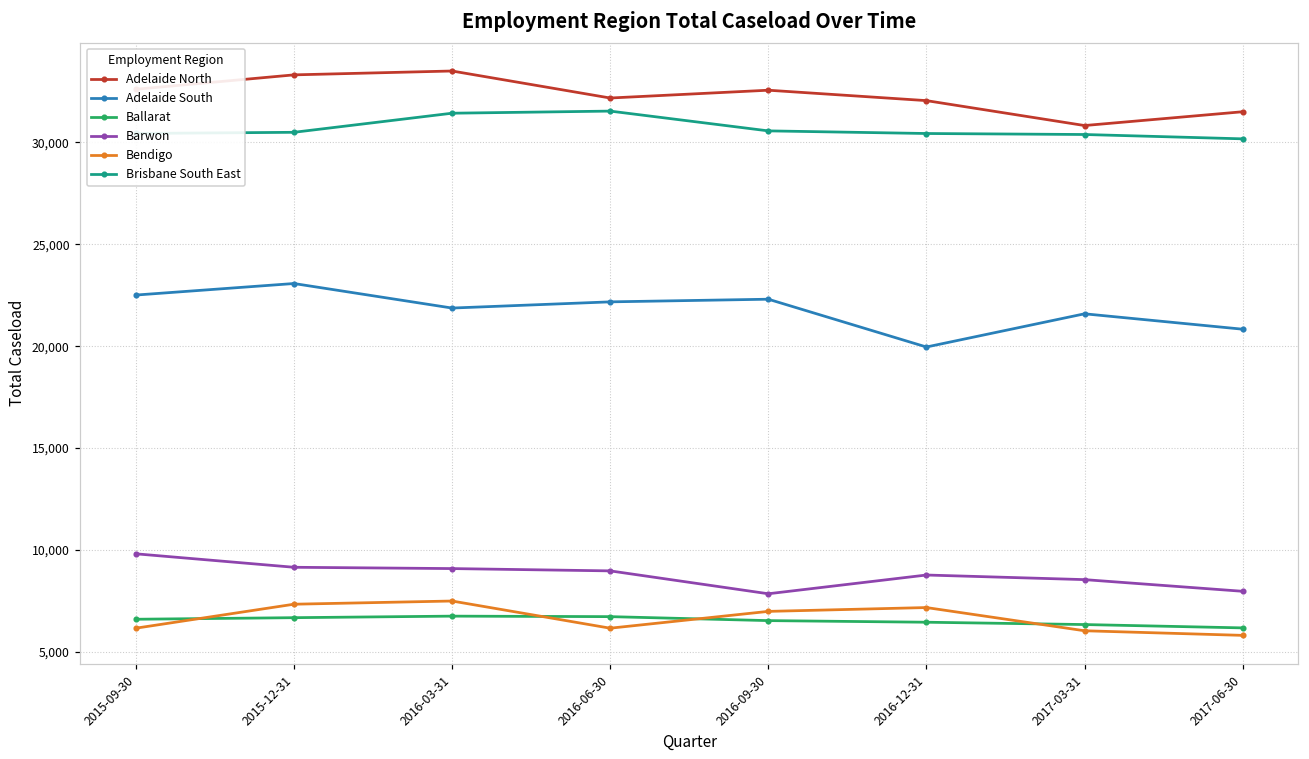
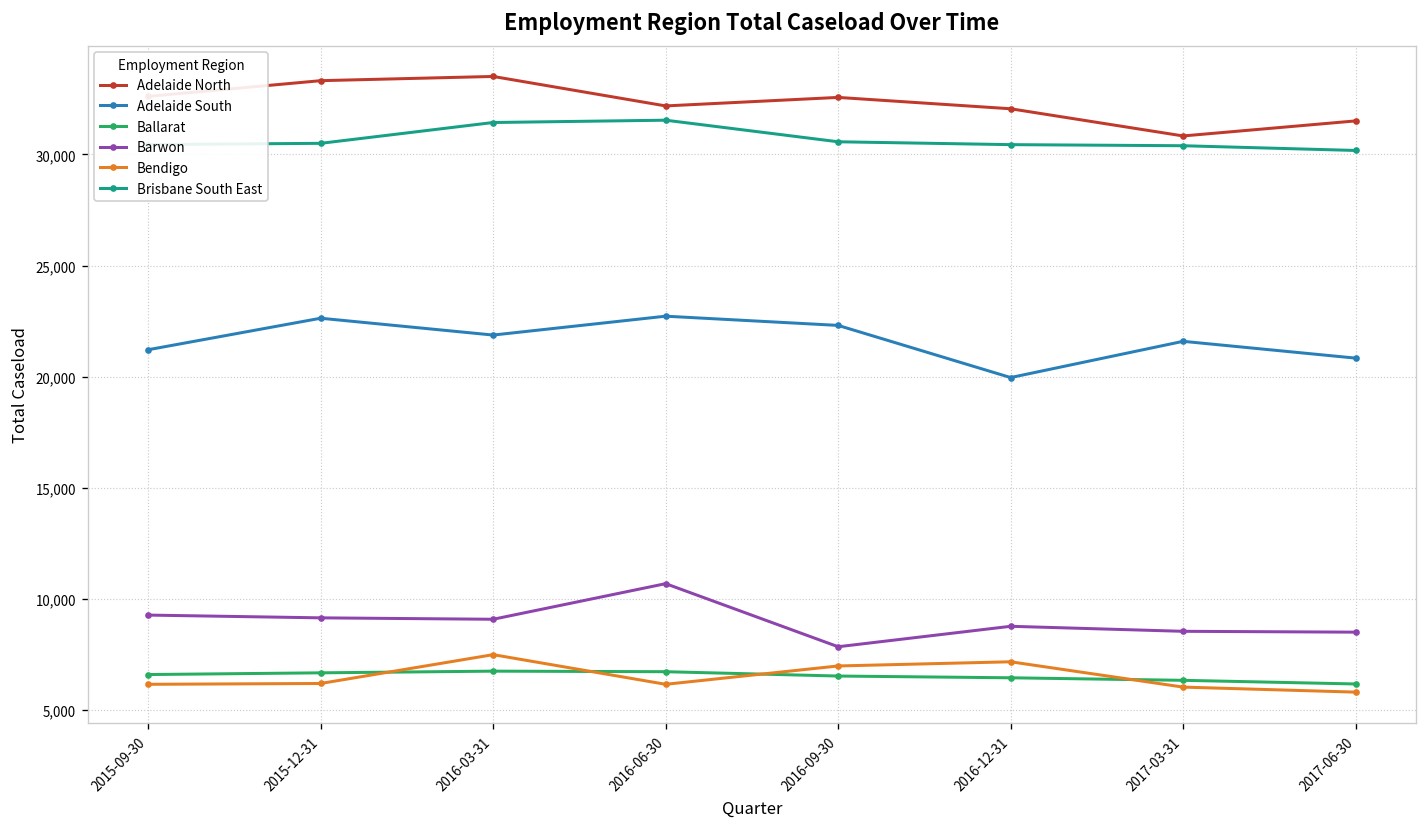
Adelaide South, 2015-09-30: 22,500 -> 21,200
Barwon, 2015-09-30: 9,800 -> 9,300
Adelaide South, 2015-12-31: 23,100 -> 22,600
Bendigo, 2015-12-31: 7,300 -> 6,200
Adelaide South, 2016-06-30: 22,200 -> 22,700
Barwon, 2016-06-30: 9,000 -> 10,700
Barwon, 2017-06-30: 8,000 -> 8,500
